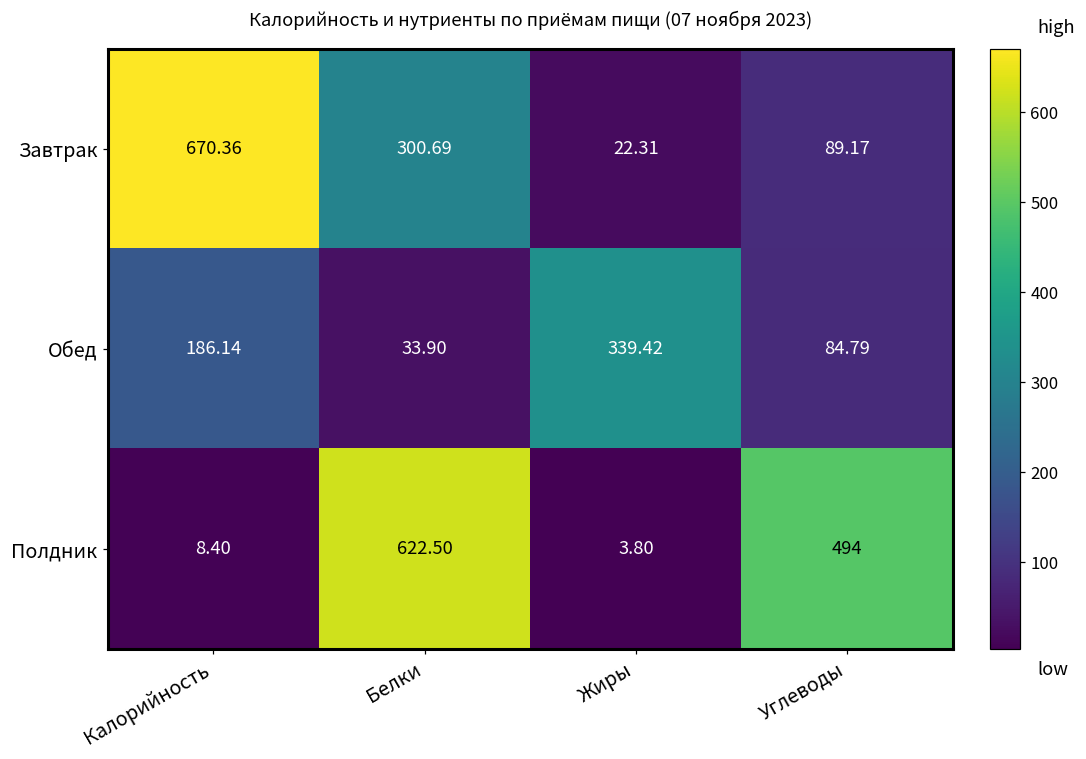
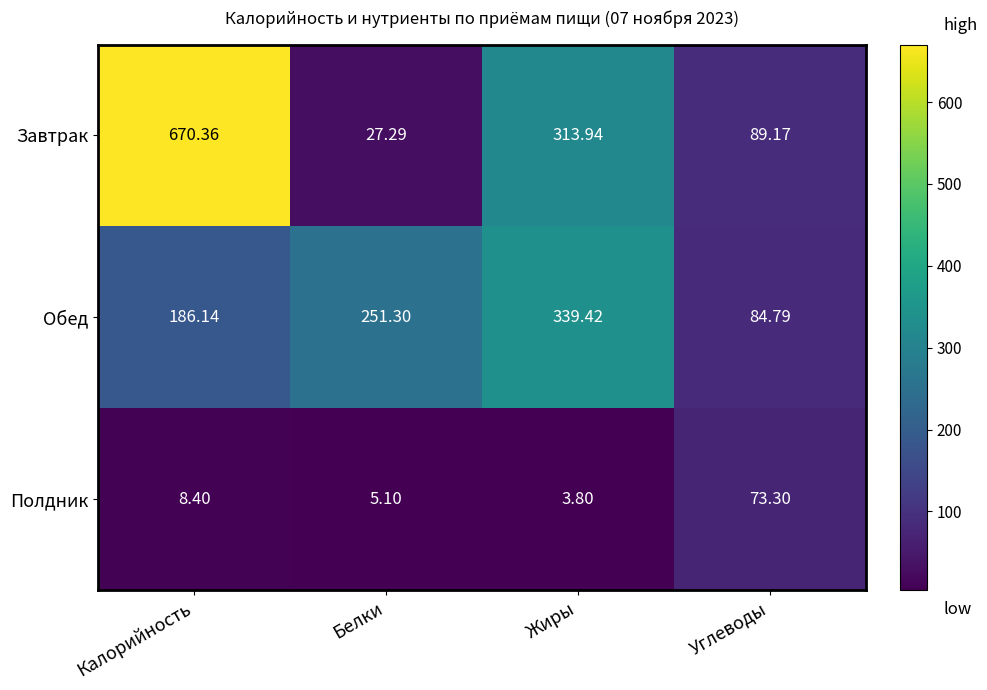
Завтрак, Белки: 300.69 -> 27.29
Завтрак, Жиры: 22.31 -> 313.94
Обед, Белки: 33.90 -> 251.30
Полдник, Белки: 622.50 -> 5.10
Полдник, Углеводы: 494 -> 73.30
